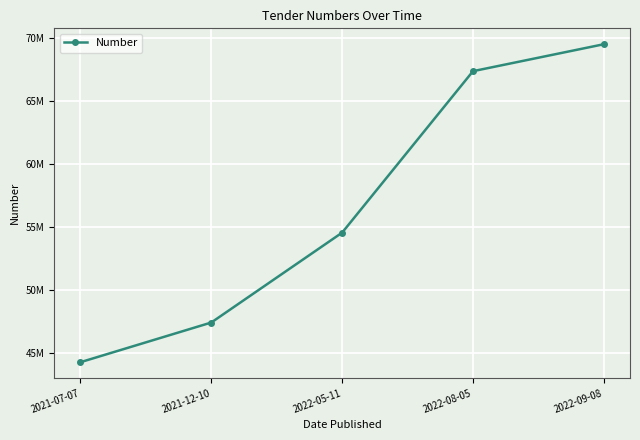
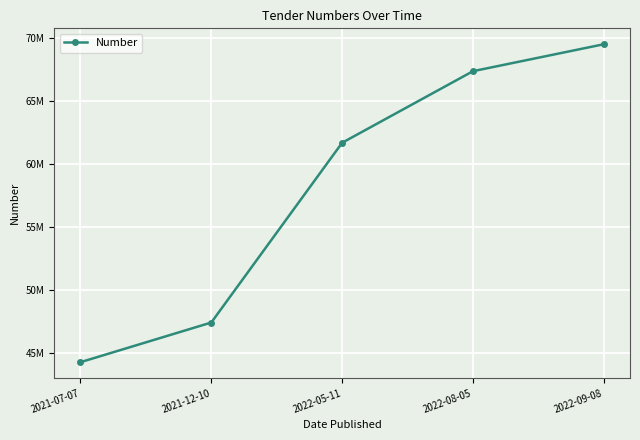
2022-05-11: 54500000 -> 61700000
